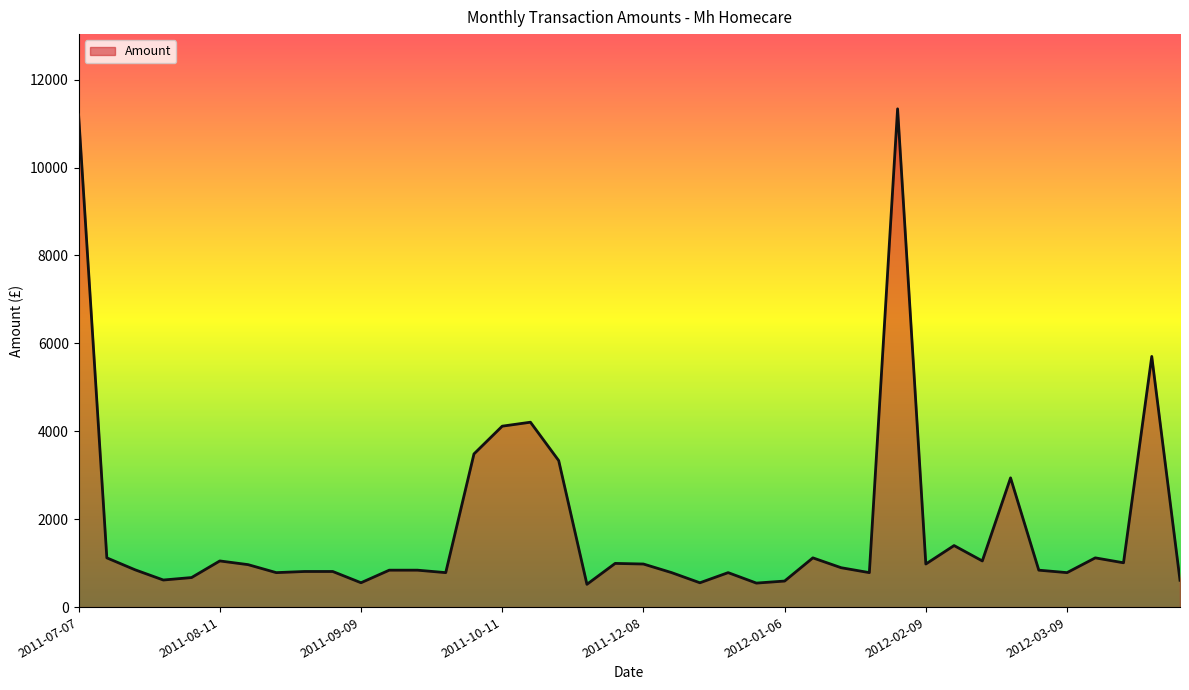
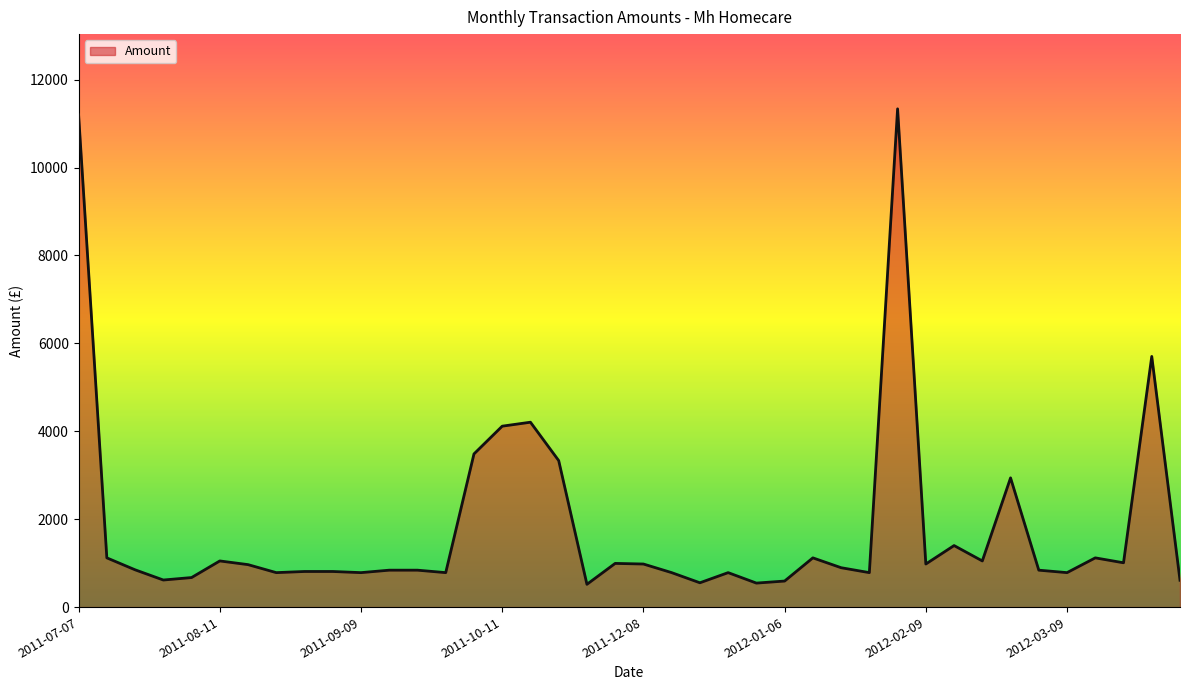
2011-09-09: 600 -> 800
